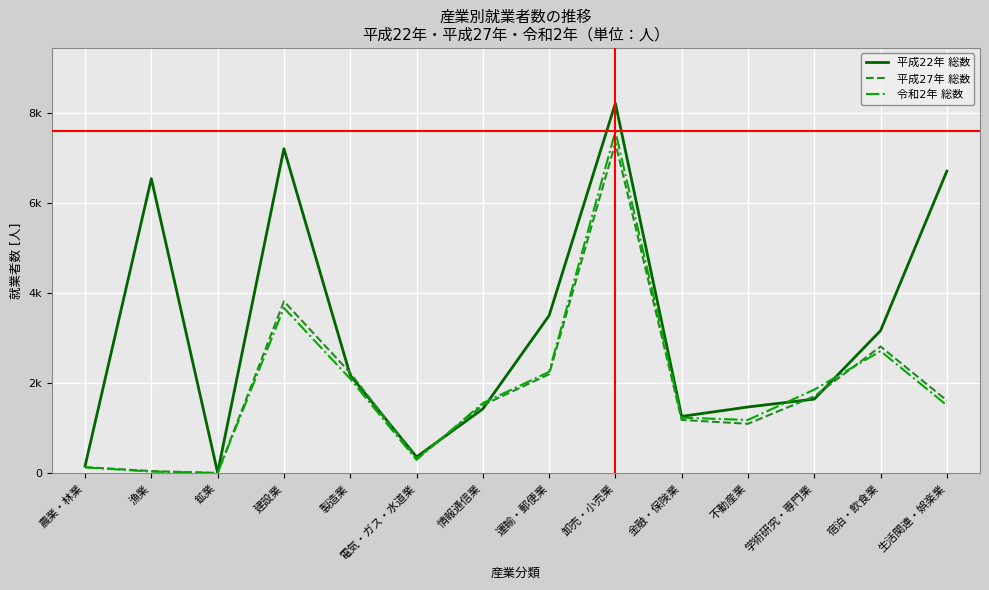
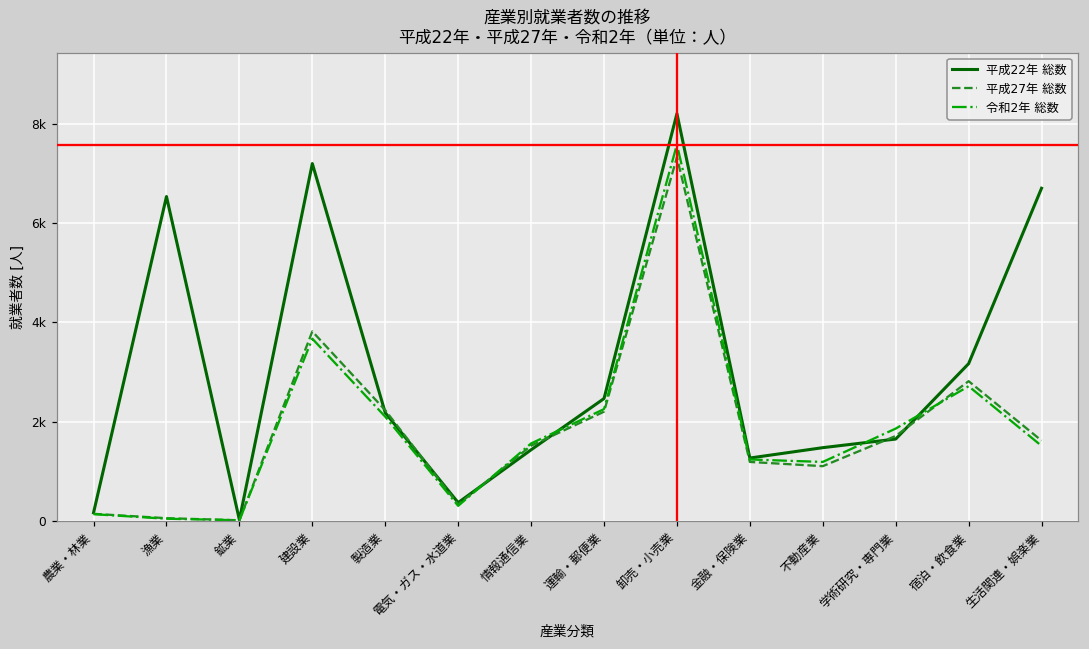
平成22年 総数, 運輸・郵便業: 3500 -> 2500
